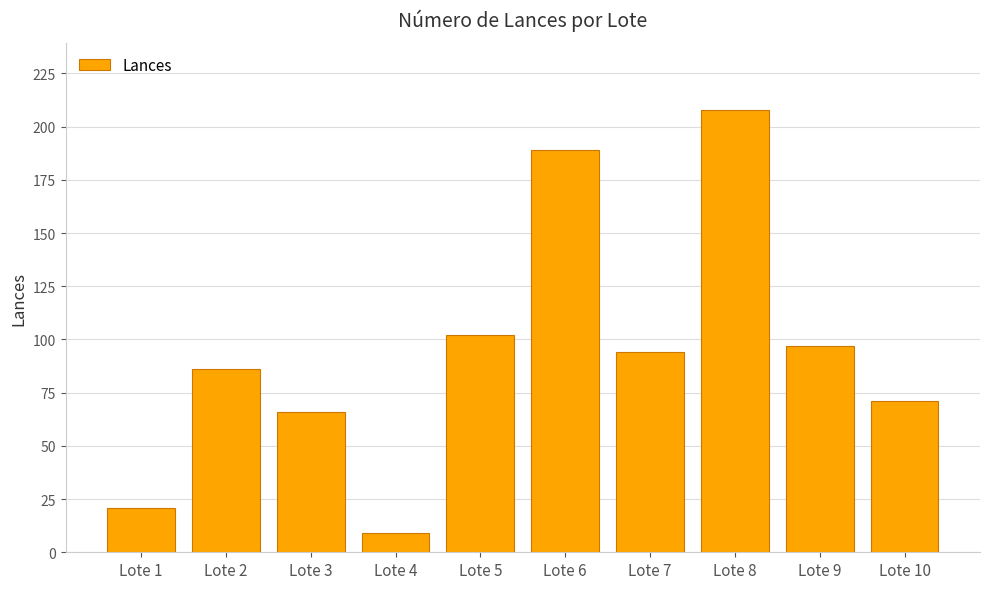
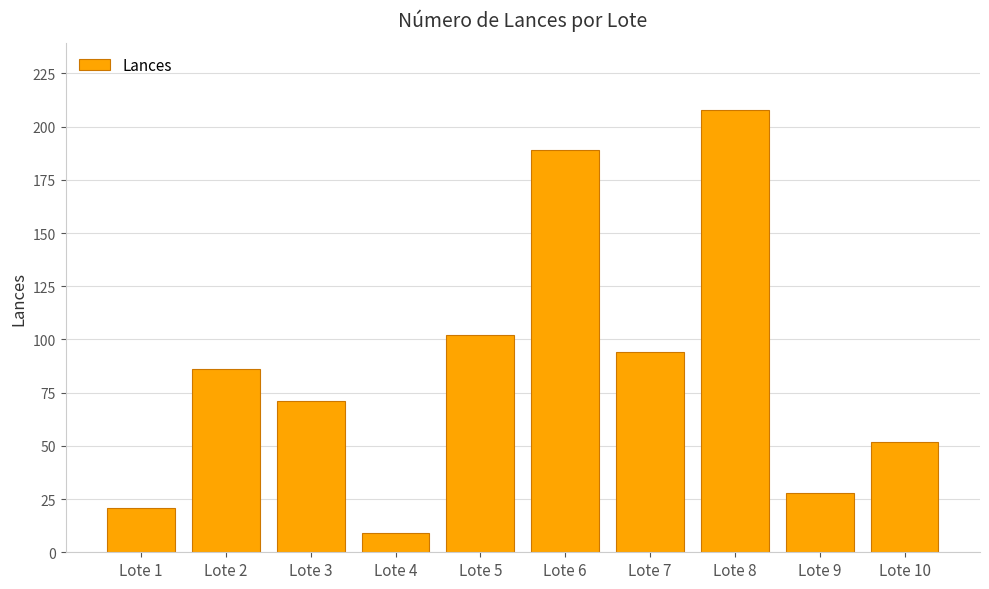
Lote 3: 66 -> 71
Lote 9: 97 -> 28
Lote 10: 71 -> 52
